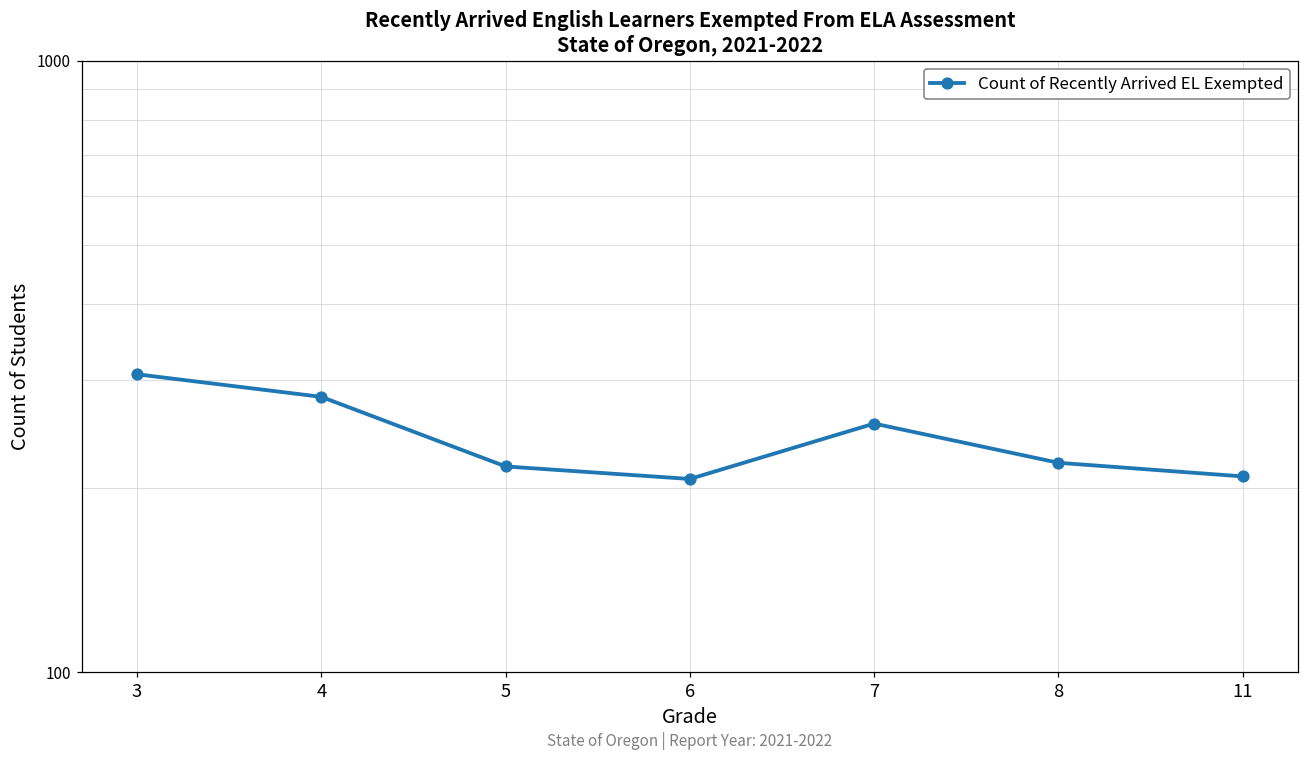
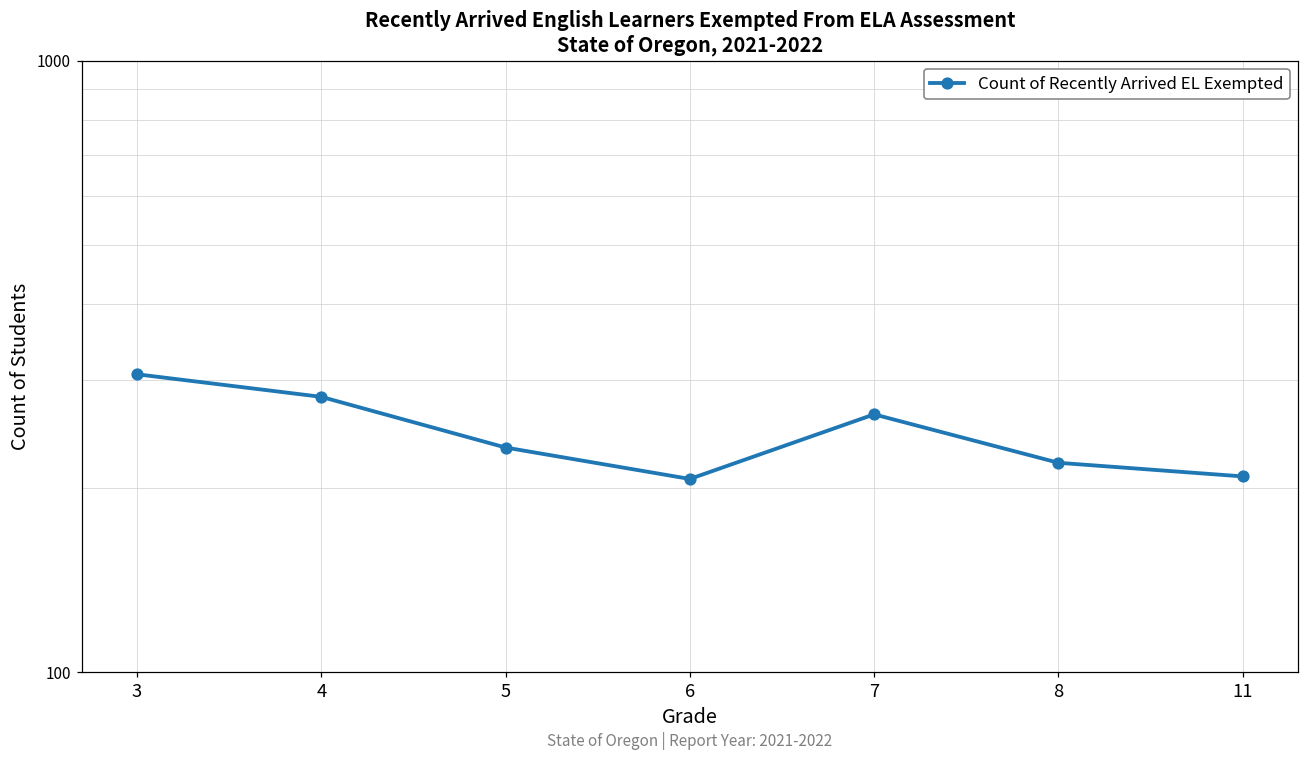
5: 217 -> 233
7: 255 -> 264
